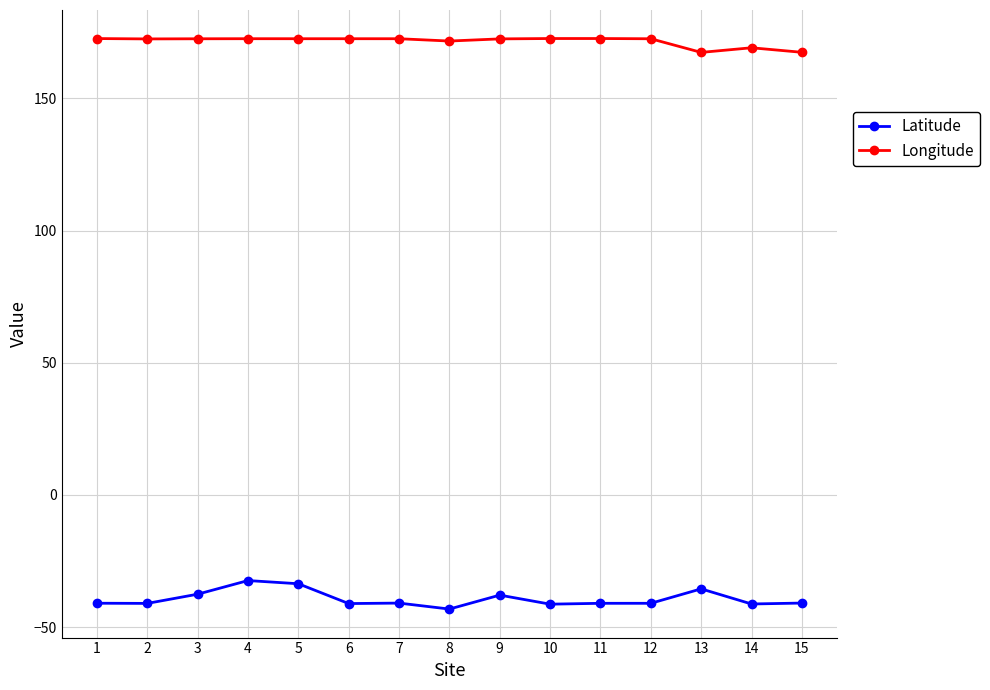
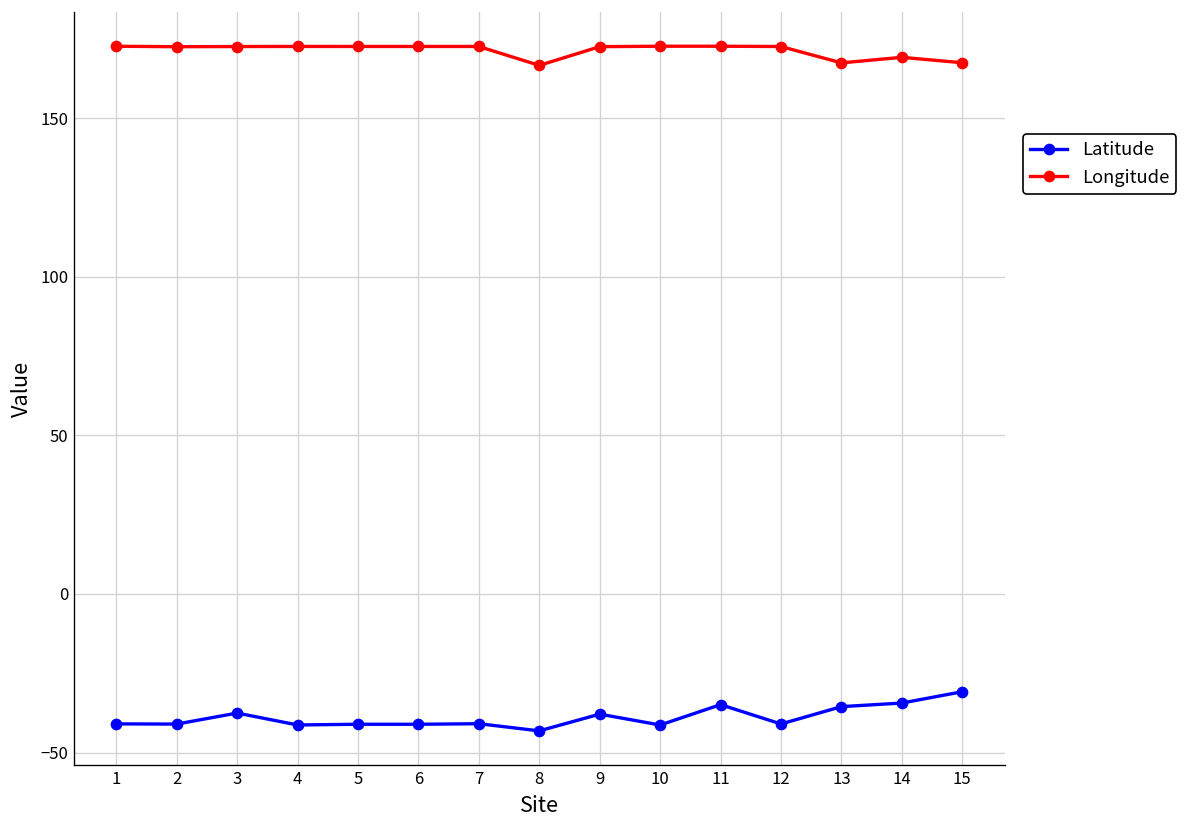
Latitude, 4: -32 -> -41
Latitude, 5: -34 -> -41
Longitude, 8: 172 -> 167
Latitude, 11: -41 -> -35
Latitude, 14: -41 -> -34
Latitude, 15: -41 -> -31
